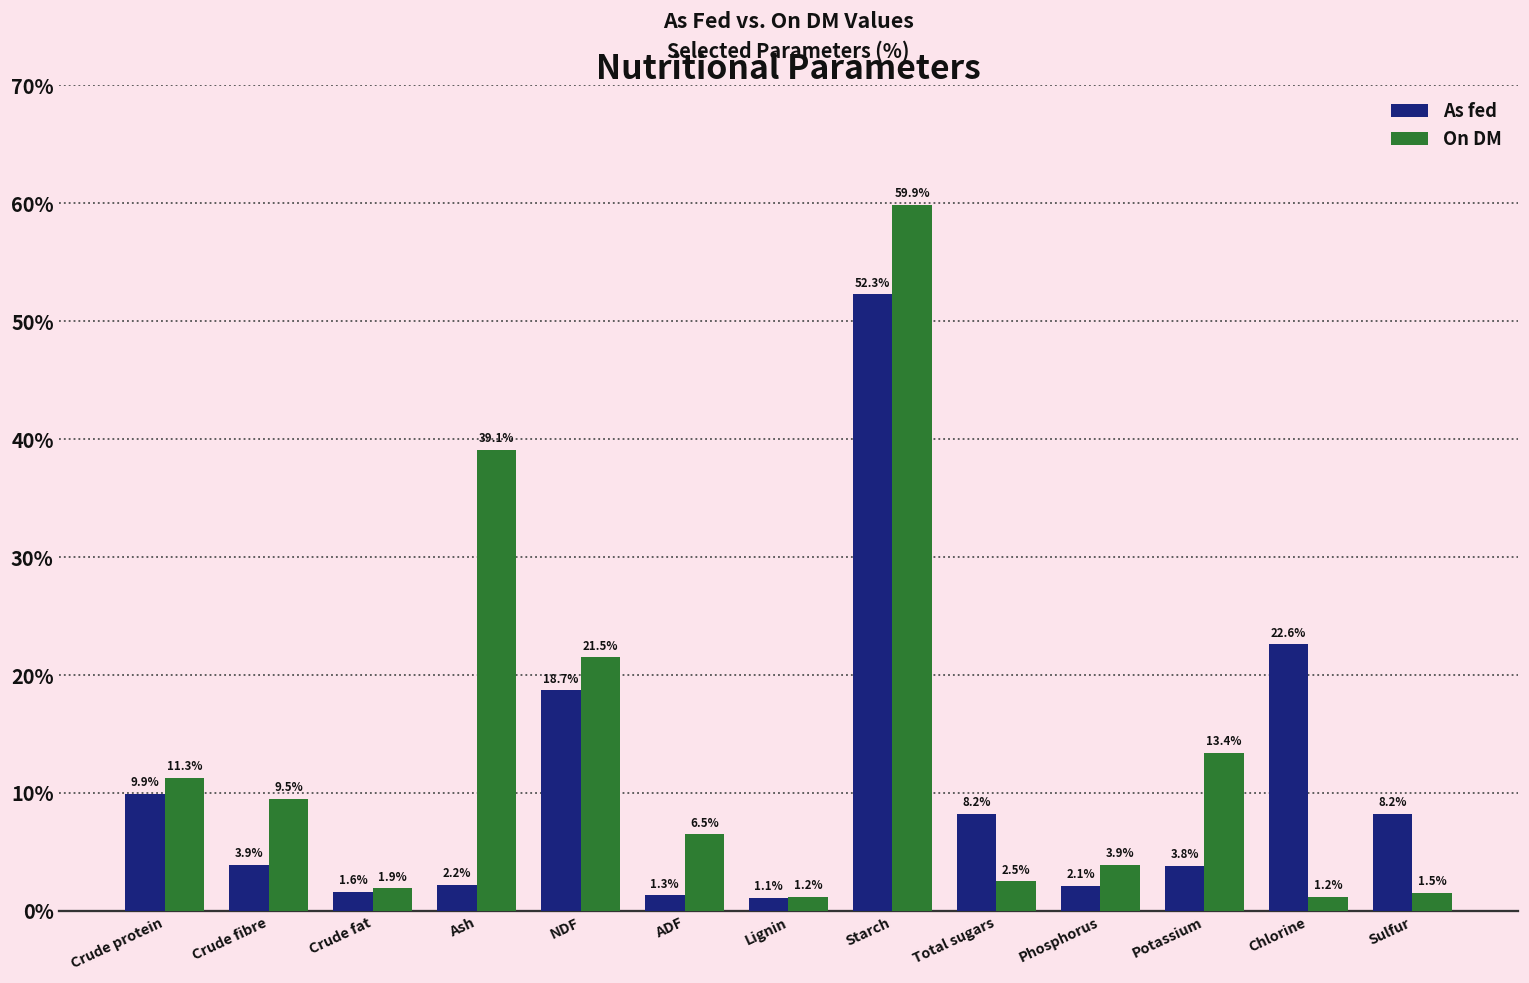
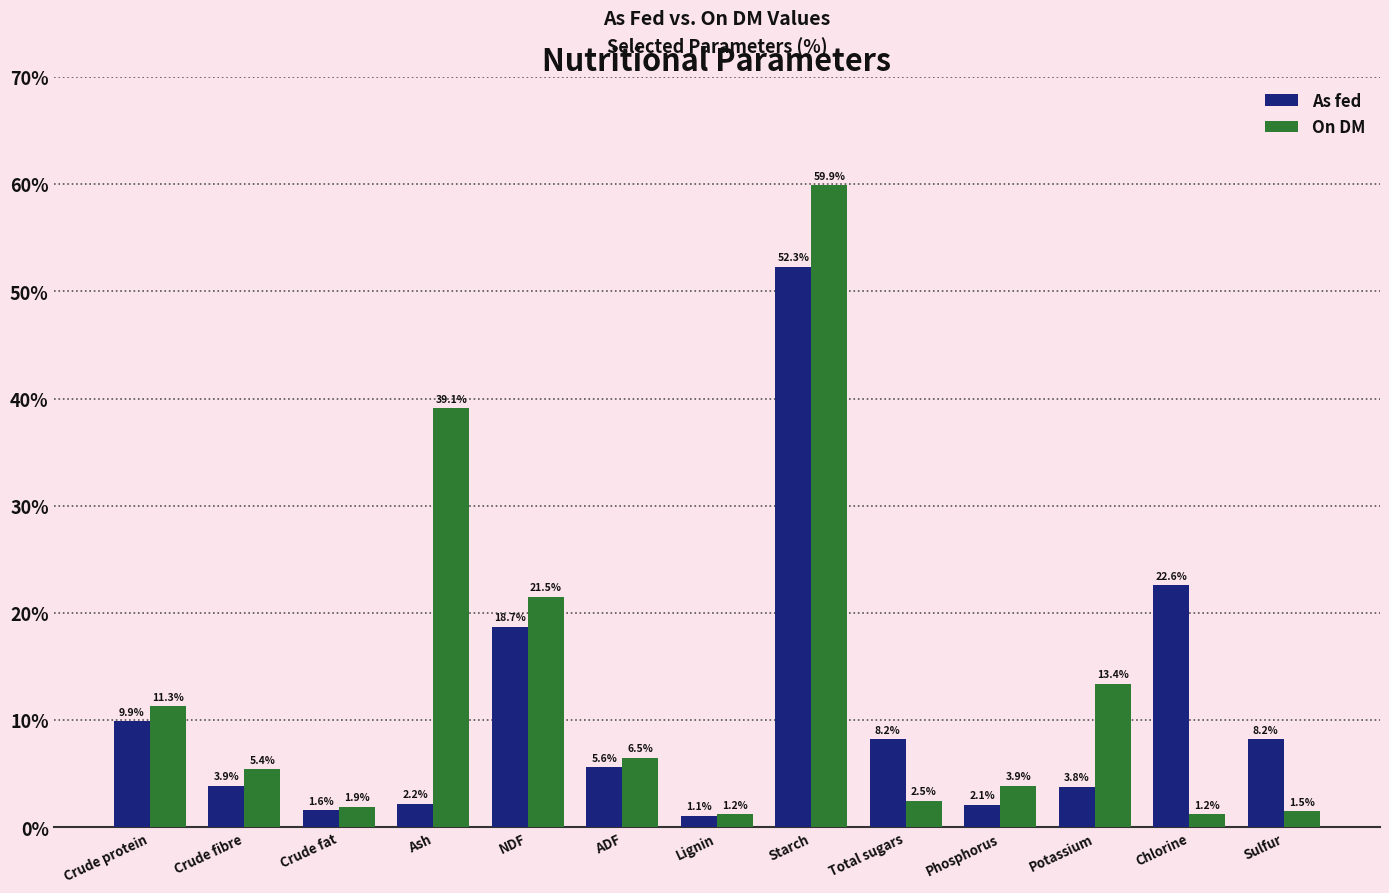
On DM, Crude fibre: 9.5% -> 5.4%
As fed, ADF: 1.3% -> 5.6%
